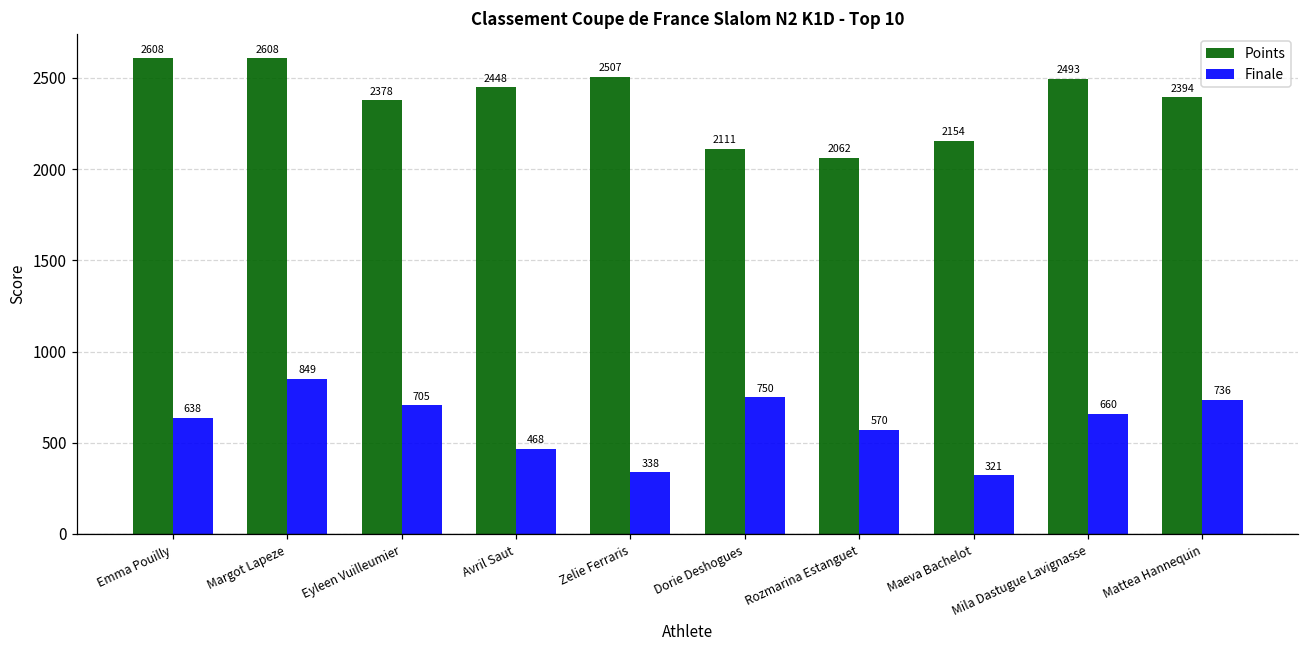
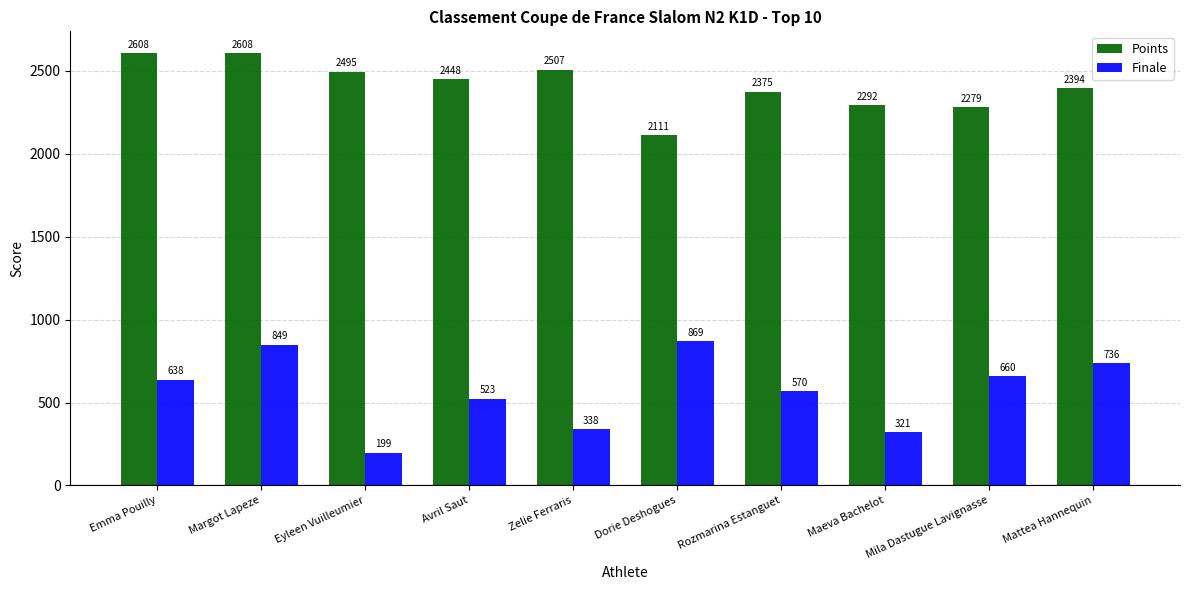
Points, Eyleen Vuilleumier: 2378 -> 2495
Finale, Eyleen Vuilleumier: 705 -> 199
Finale, Avril Saut: 468 -> 523
Finale, Dorie Deshogues: 750 -> 869
Points, Rozmarina Estanguet: 2062 -> 2375
Points, Maeva Bachelot: 2154 -> 2292
Points, Mila Dastugue Lavignasse: 2493 -> 2279
